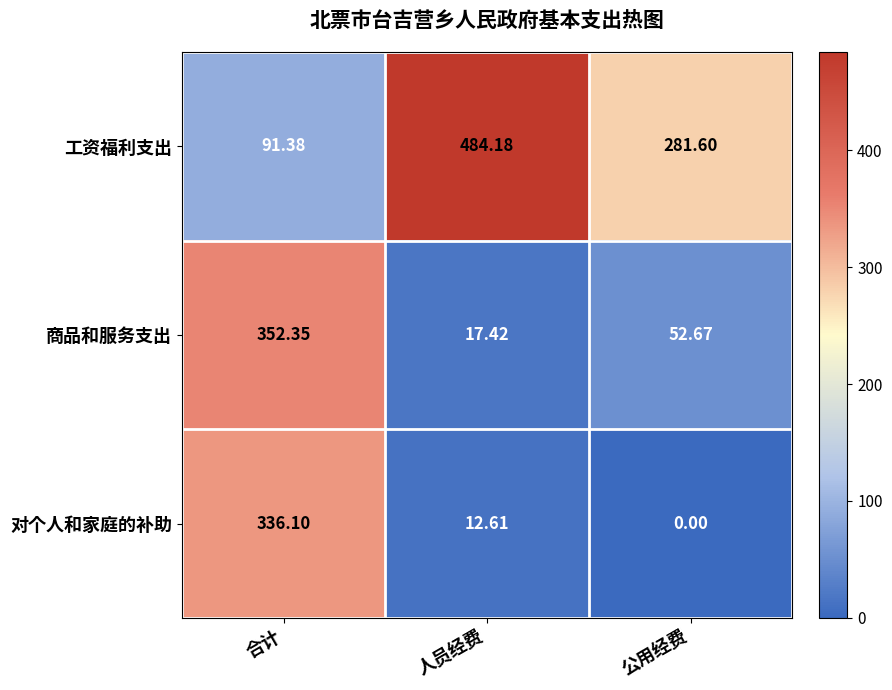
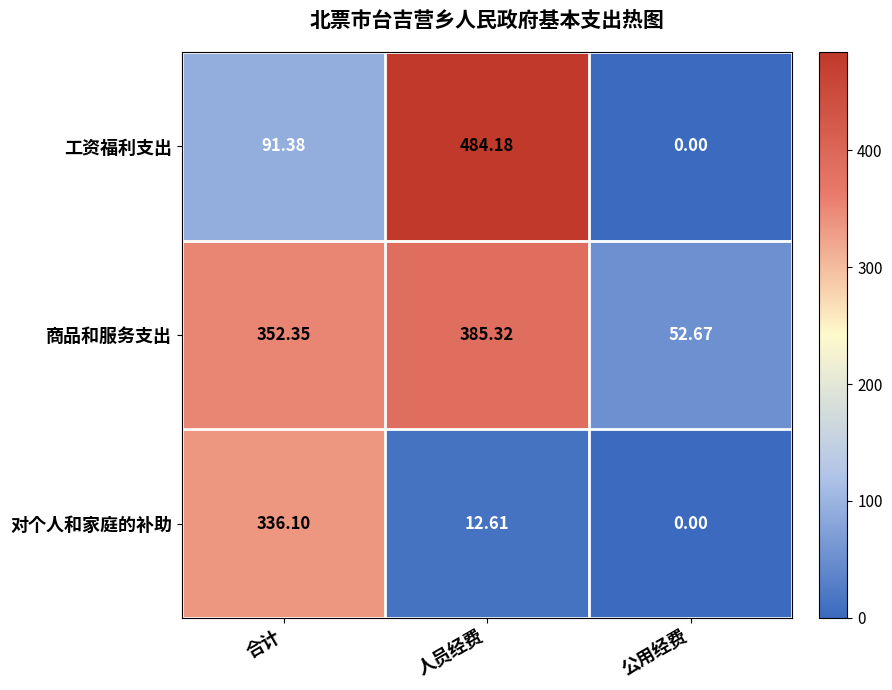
工资福利支出, 公用经费: 281.60 -> 0.00
商品和服务支出, 人员经费: 17.42 -> 385.32
